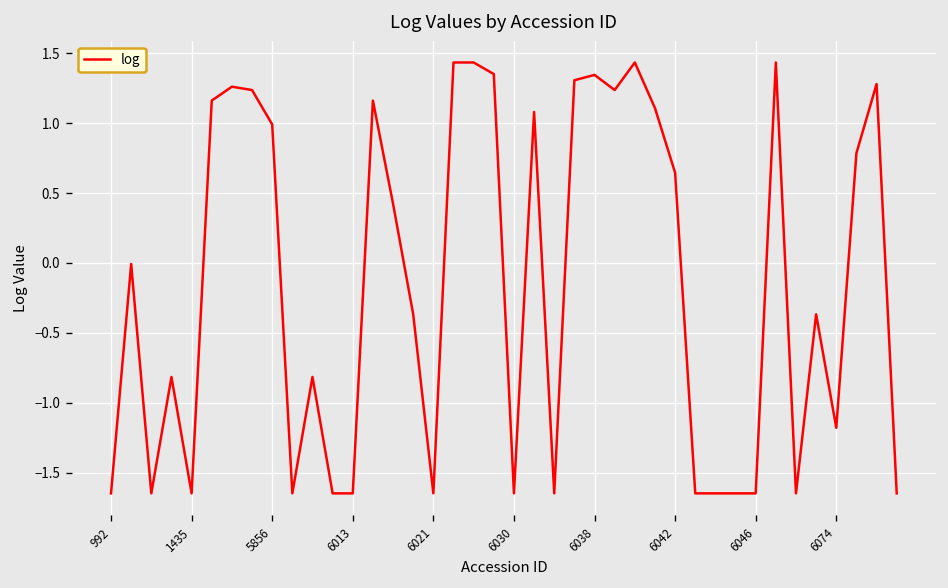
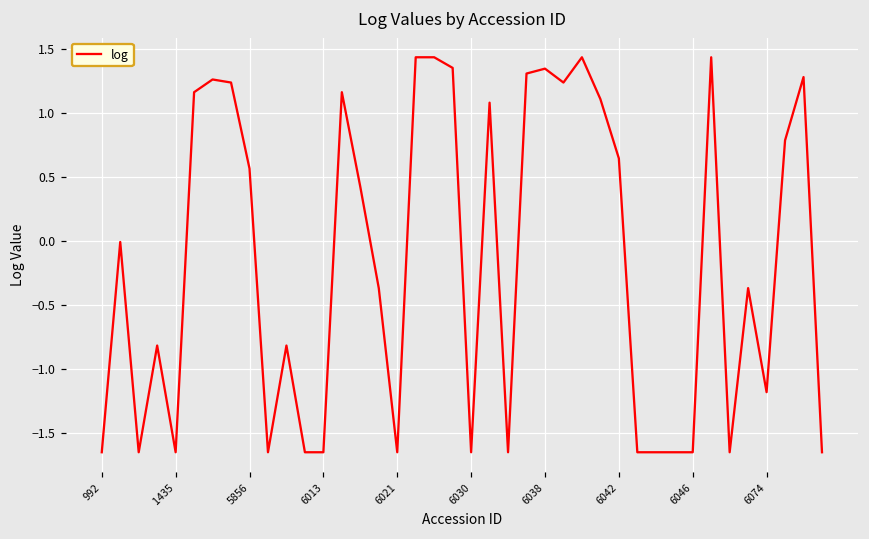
5856: 0.99 -> 0.57
